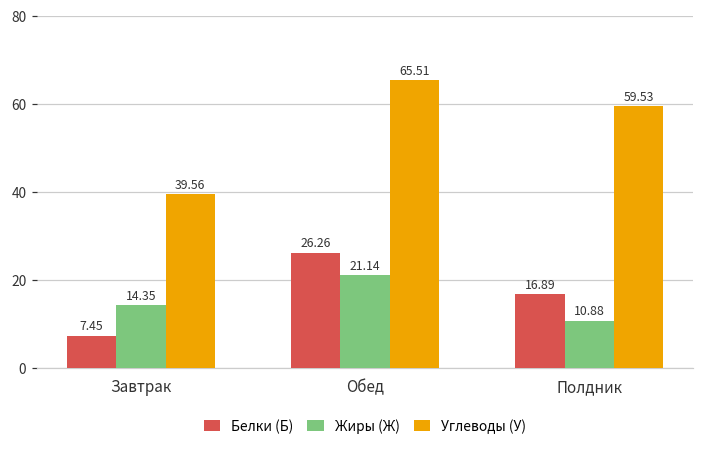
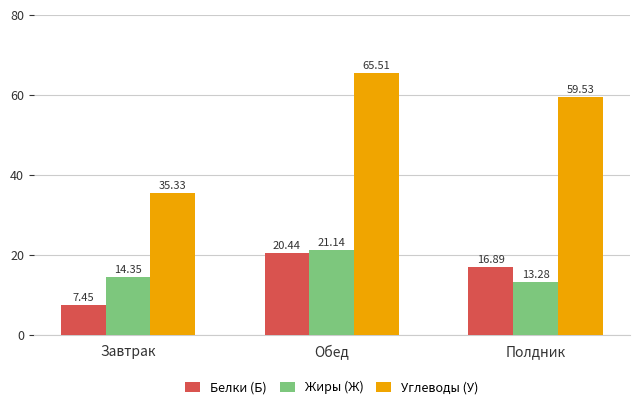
Углеводы (У), Завтрак: 39.56 -> 35.33
Белки (Б), Обед: 26.26 -> 20.44
Жиры (Ж), Полдник: 10.88 -> 13.28
